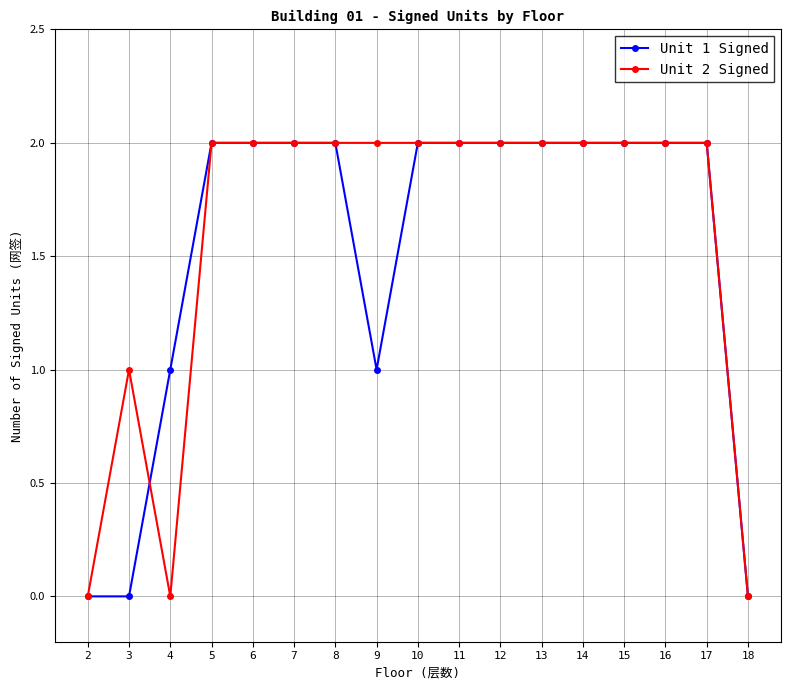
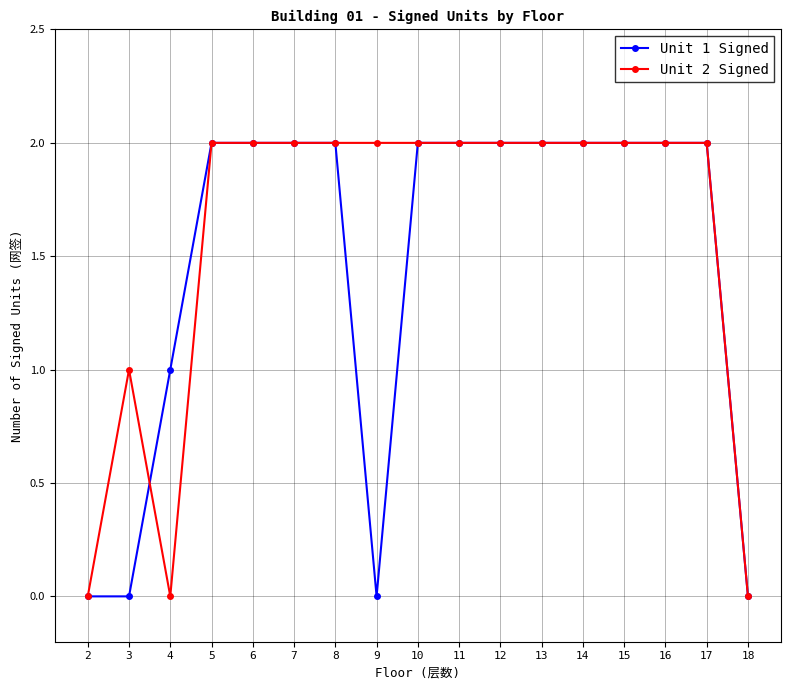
Unit 1 Signed, 9: 1 -> 0
